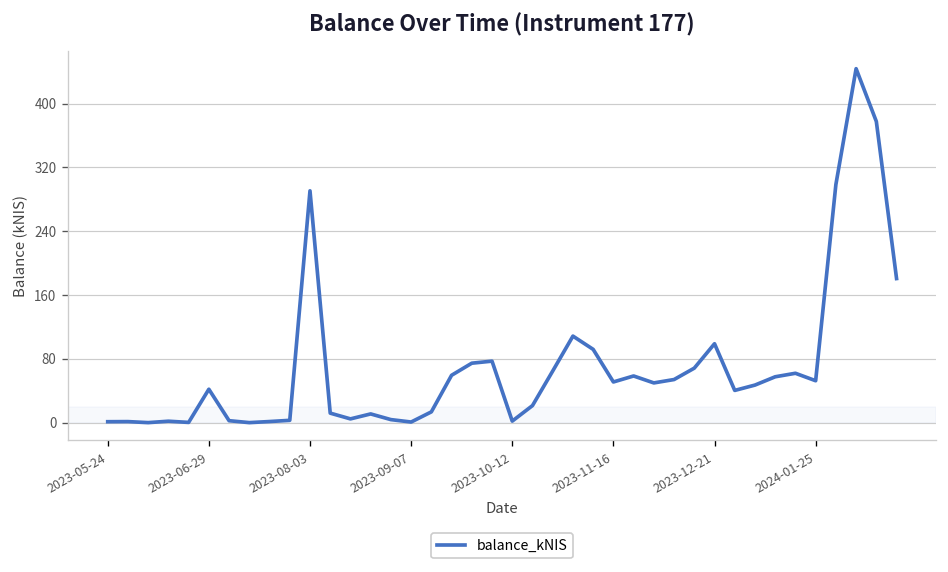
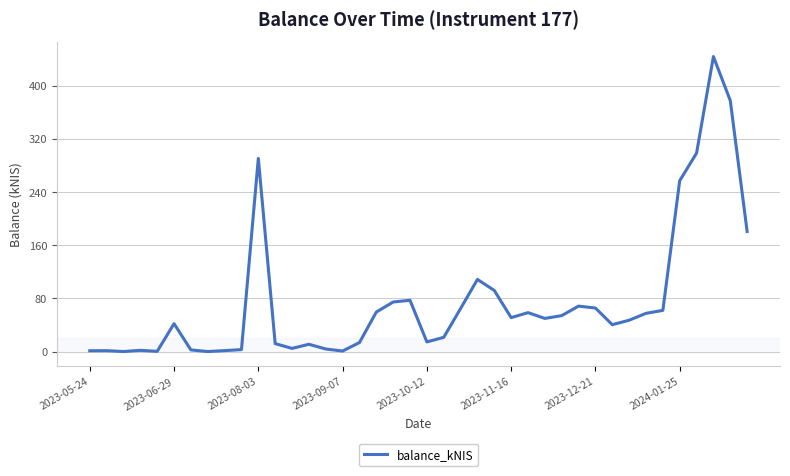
2023-10-12: 0 -> 10
2023-12-21: 100 -> 70
2024-01-25: 50 -> 260
